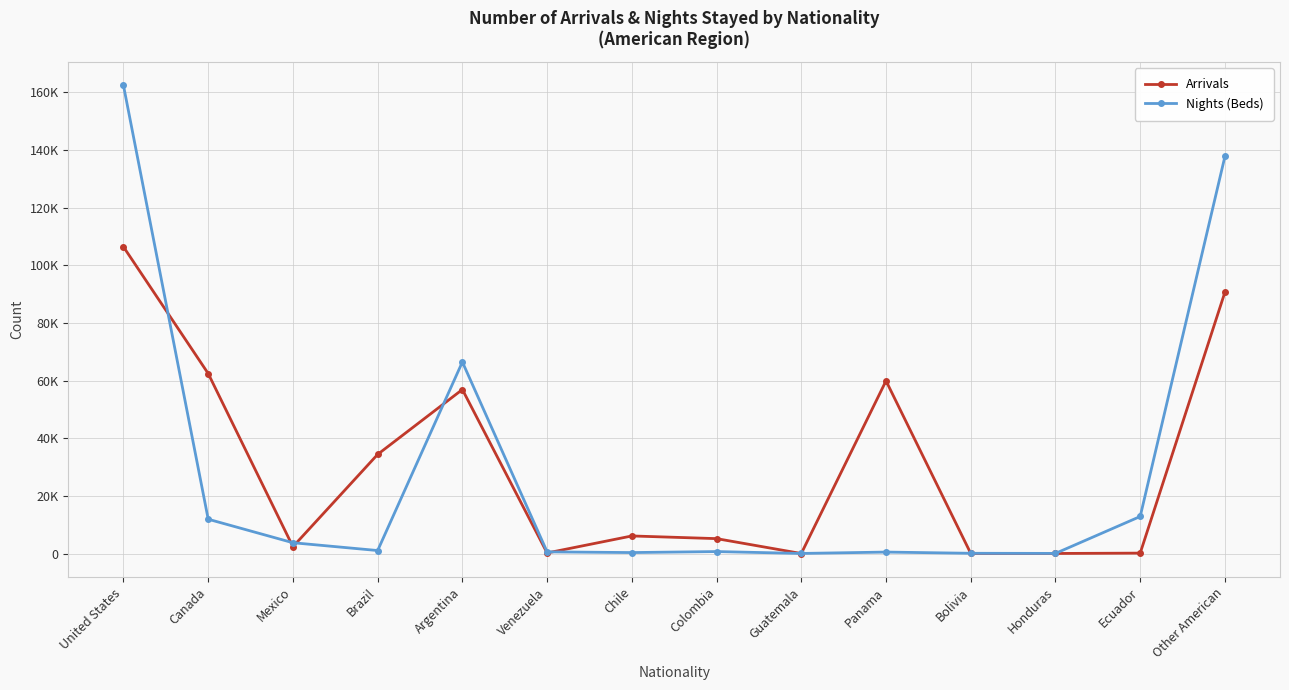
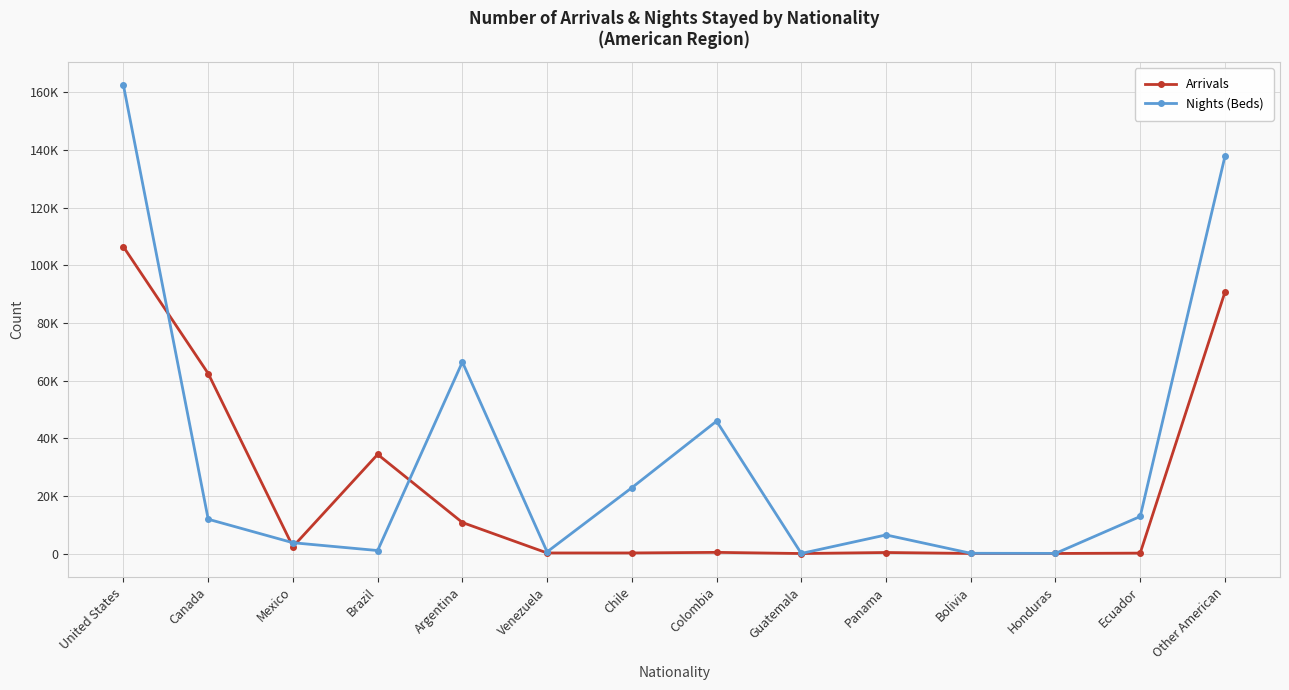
Arrivals, Argentina: 57000 -> 11000
Arrivals, Chile: 6000 -> 0
Nights (Beds), Chile: 0 -> 23000
Arrivals, Colombia: 5000 -> 0
Nights (Beds), Colombia: 1000 -> 46000
Arrivals, Panama: 60000 -> 0
Nights (Beds), Panama: 1000 -> 6000
